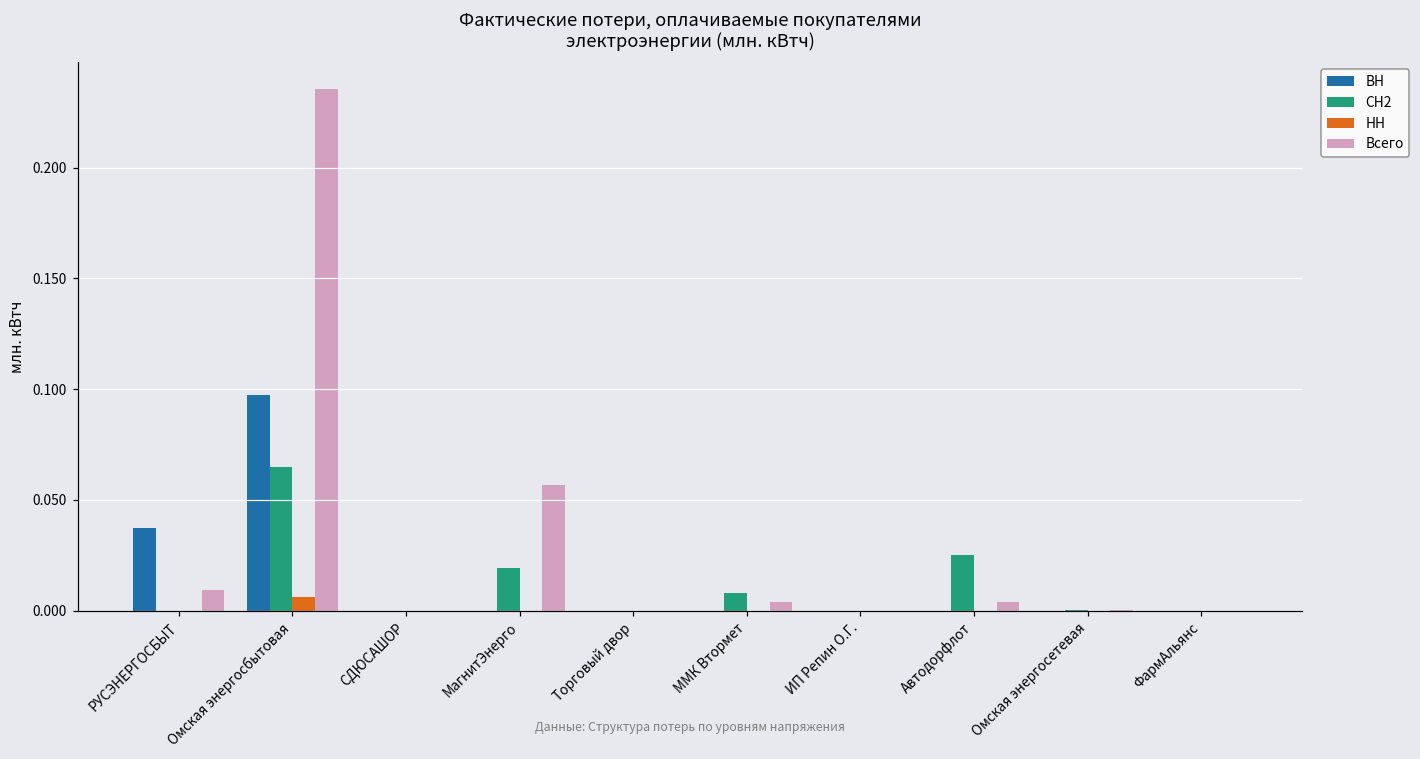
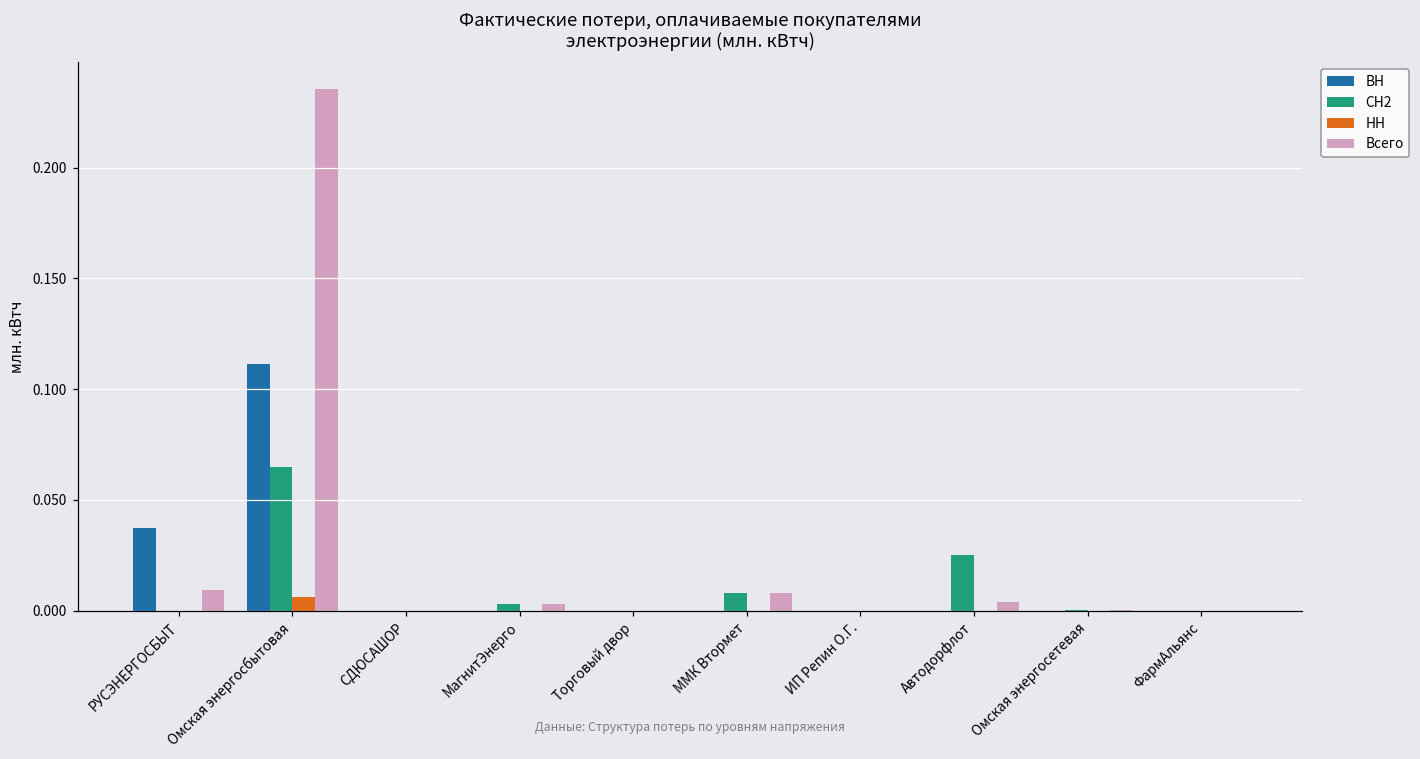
ВН, Омская энергосбытовая: 0.097 -> 0.111
СН2, МагнитЭнерго: 0.019 -> 0.003
Всего, МагнитЭнерго: 0.057 -> 0.003
Всего, ММК Втормет: 0.004 -> 0.008
